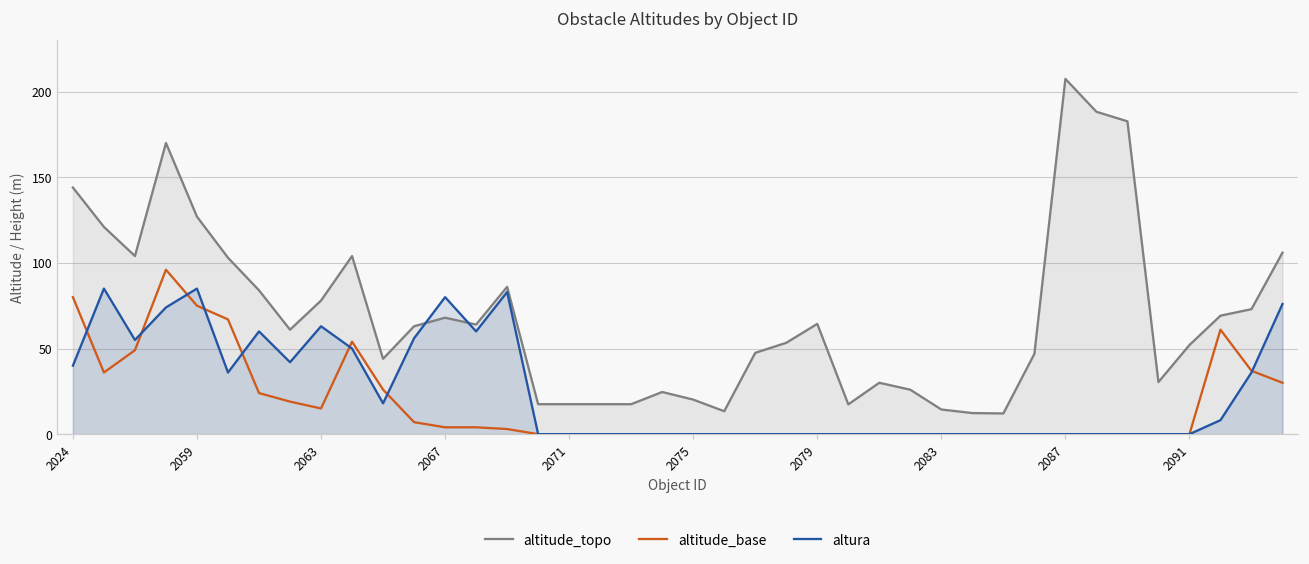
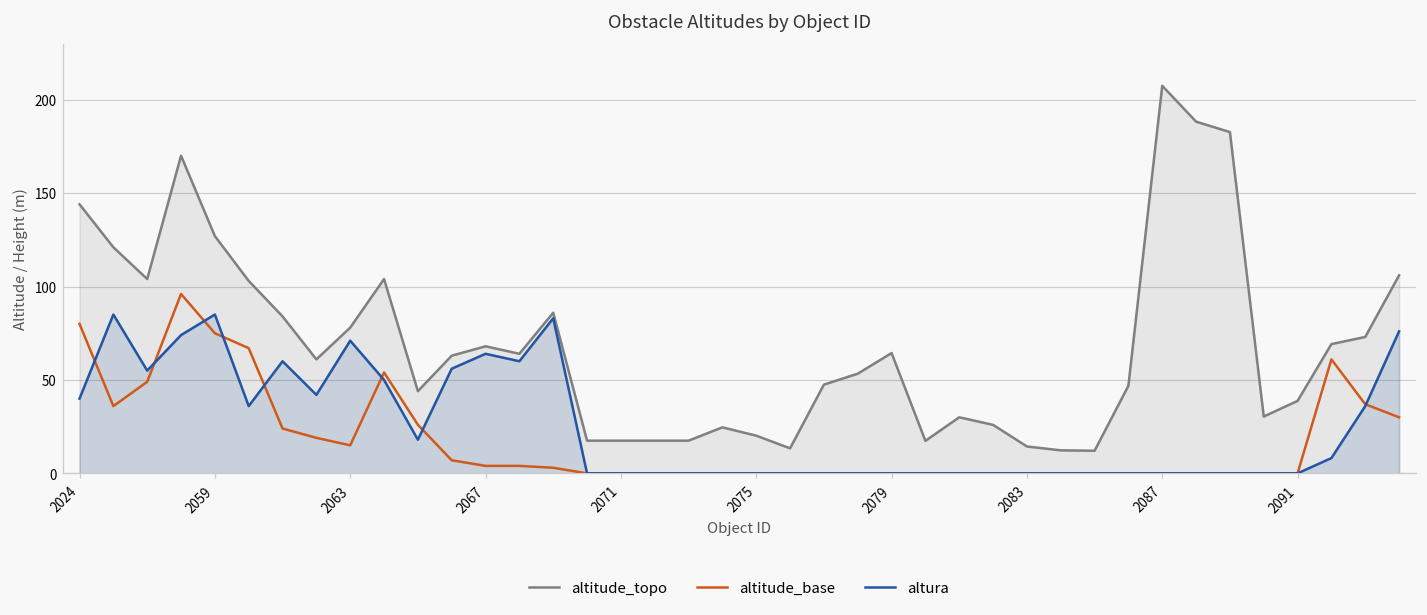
altura, 2063: 63 -> 71
altura, 2067: 80 -> 64
altitude_topo, 2091: 52 -> 39
